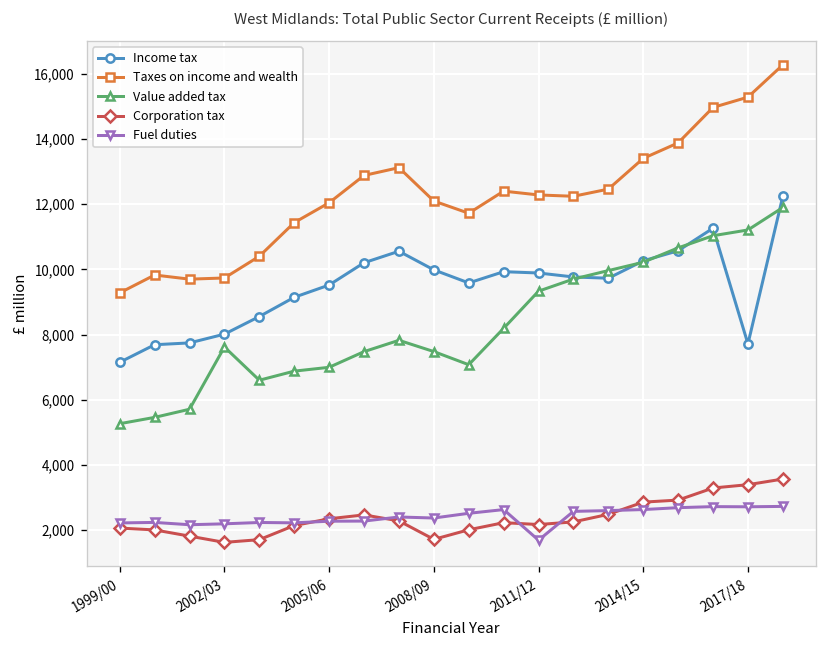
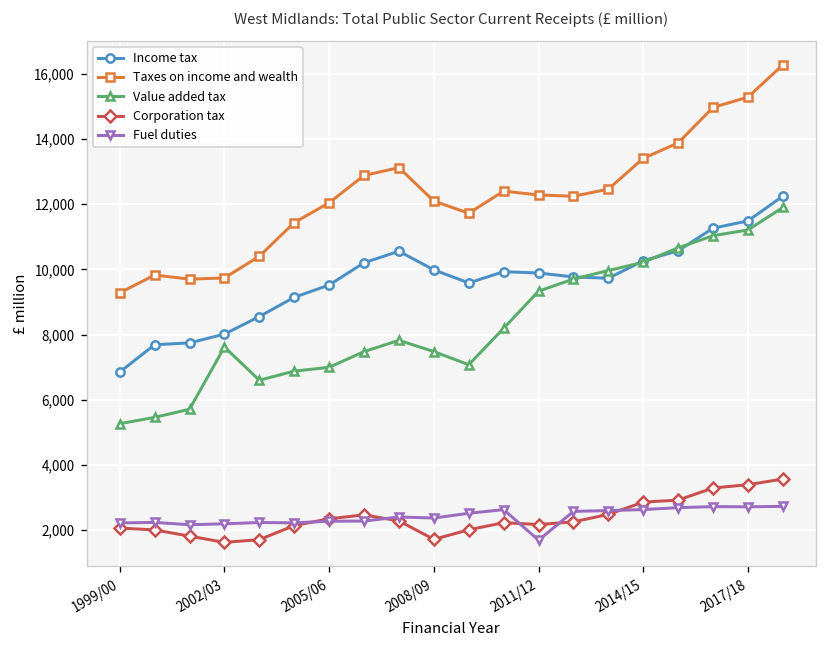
Income tax, 1999/00: 7,100 -> 6,800
Income tax, 2017/18: 7,700 -> 11,500
